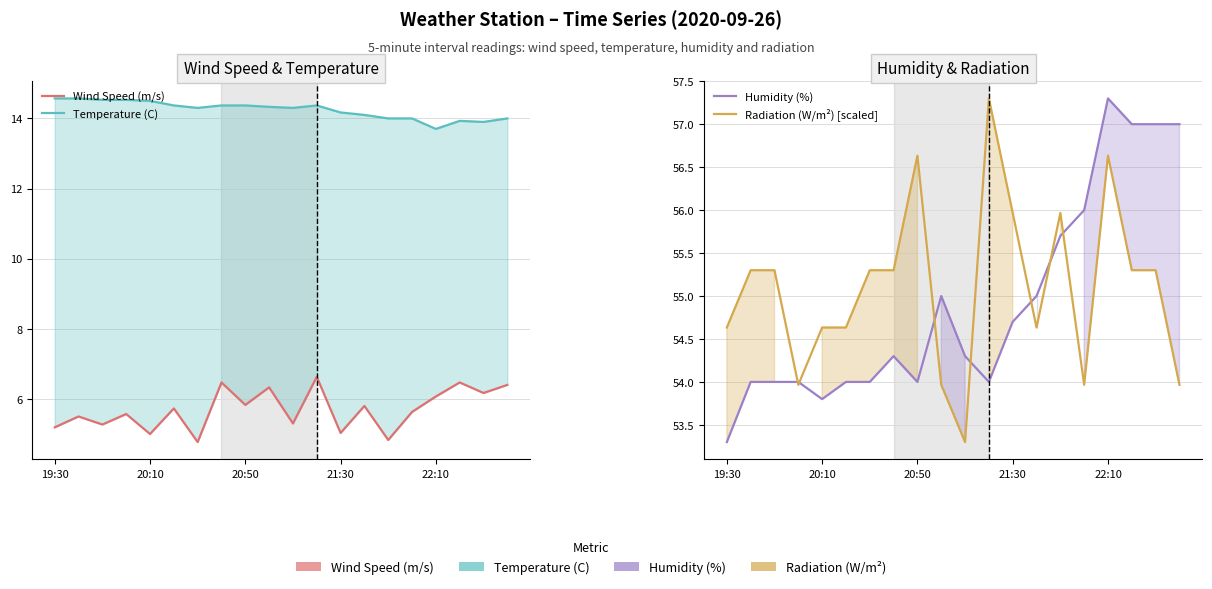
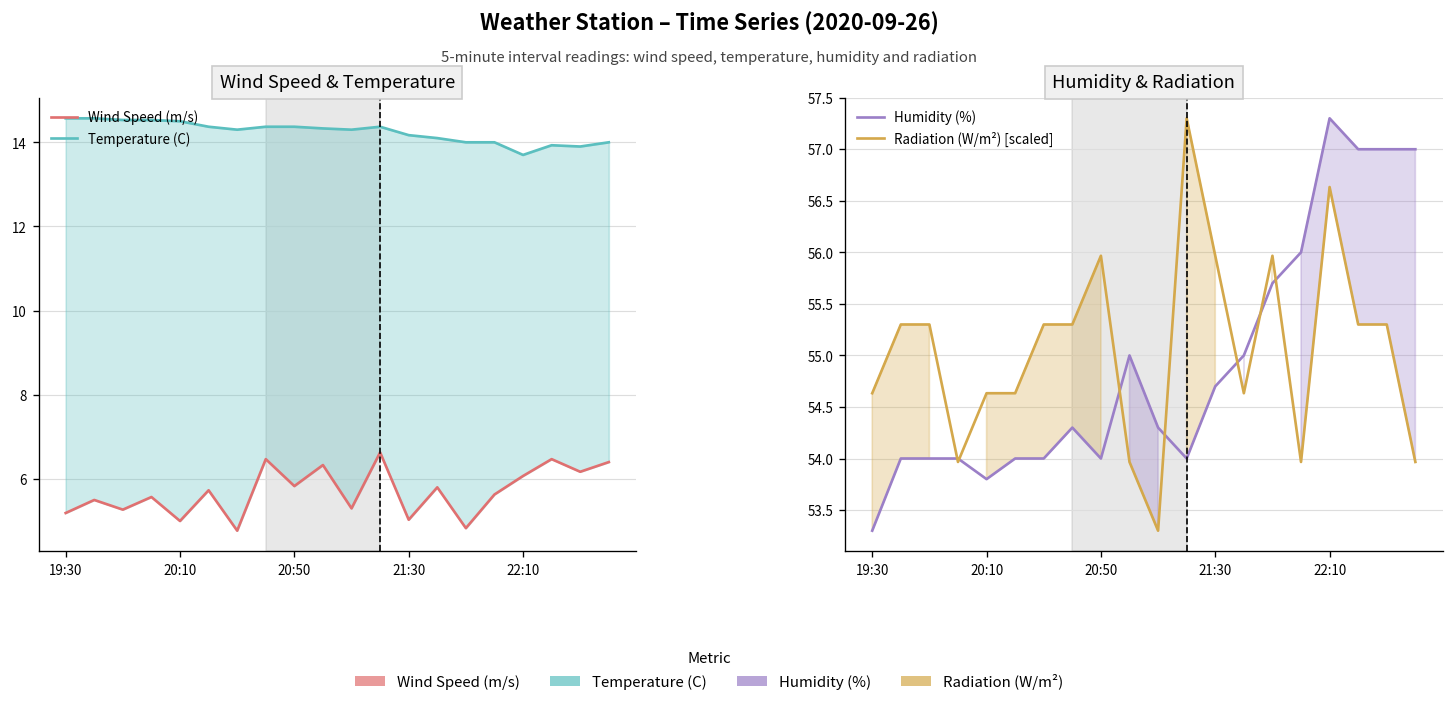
Humidity & Radiation, Radiation (W/m²) [scaled], 20:50: 56.6 -> 56.0
